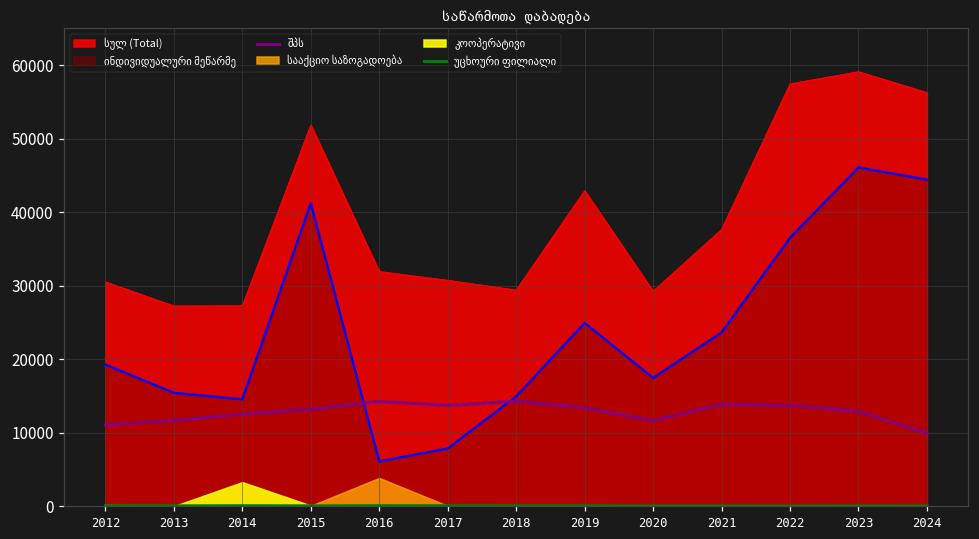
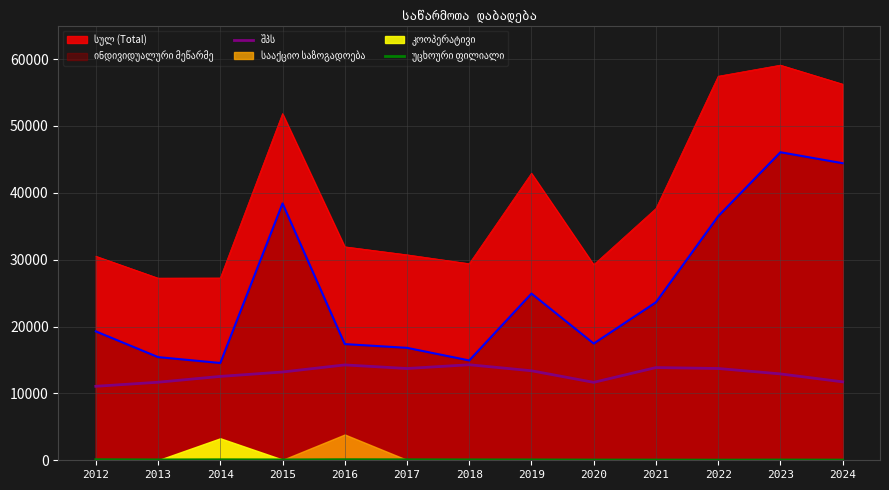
ინდივიდუალური მეწარმე, 2015: 41000 -> 38000
ინდივიდუალური მეწარმე, 2016: 6000 -> 17000
ინდივიდუალური მეწარმე, 2017: 8000 -> 17000
შპს, 2024: 10000 -> 12000
